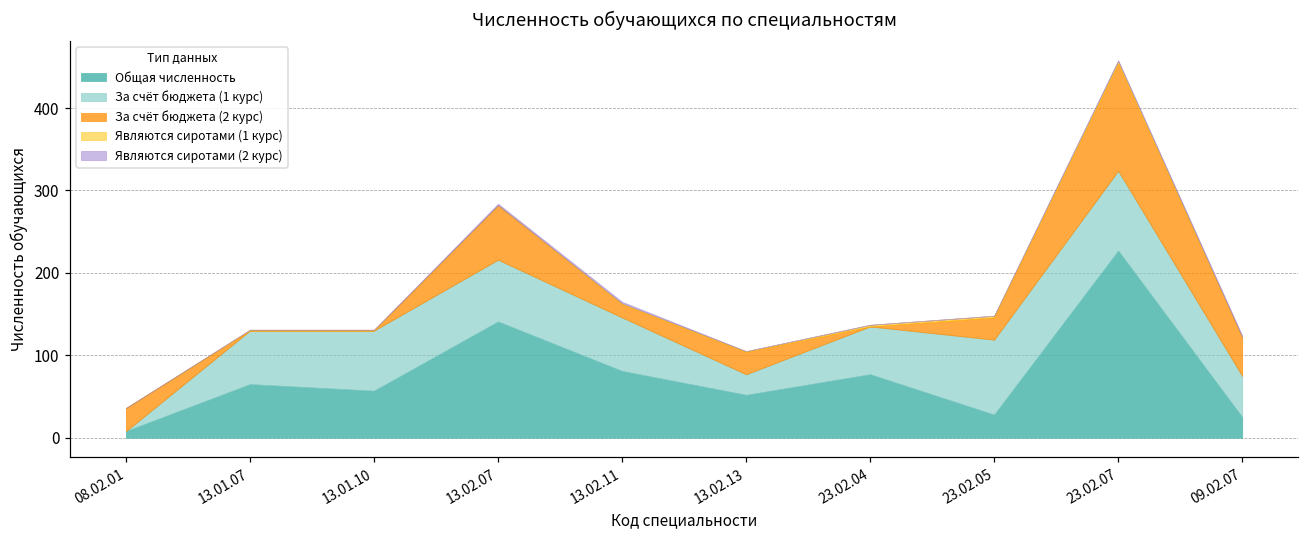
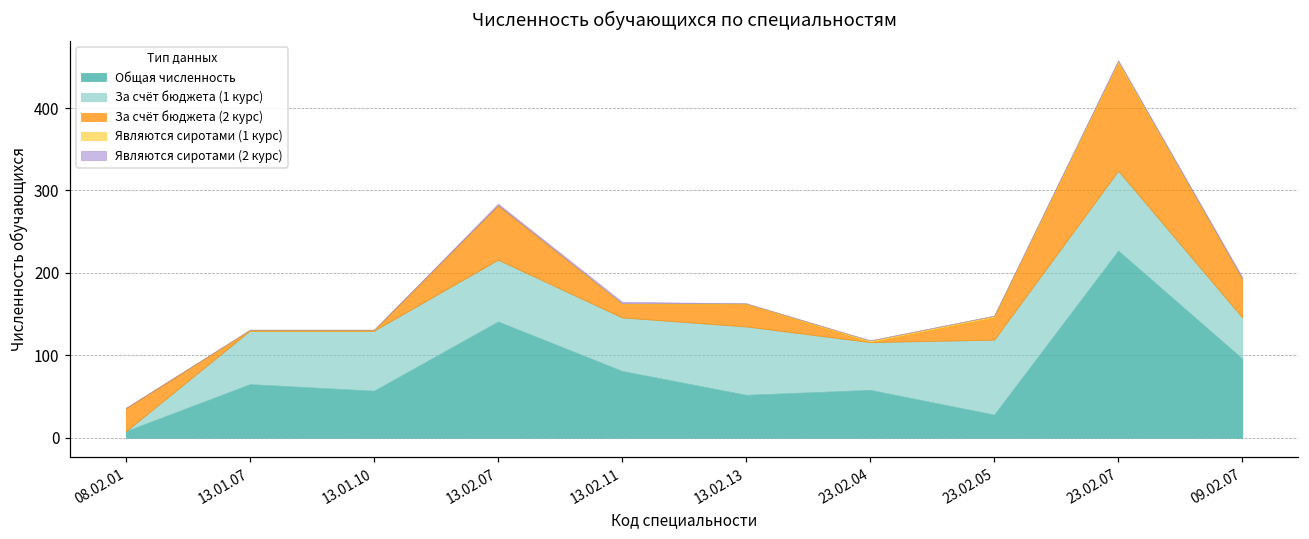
За счёт бюджета (1 курс), 13.02.13: 30 -> 80
Общая численность, 23.02.04: 80 -> 60
Общая численность, 09.02.07: 30 -> 100
